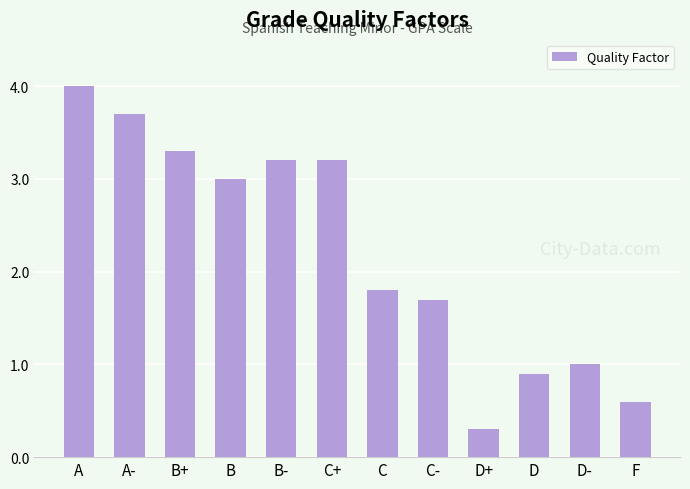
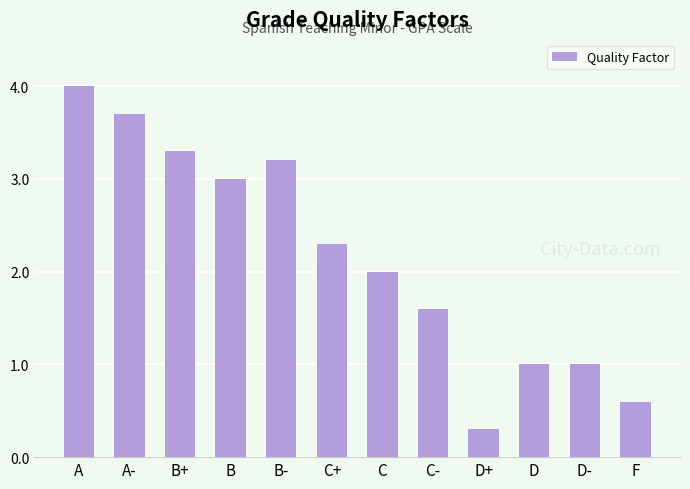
C+: 3.2 -> 2.3
C: 1.8 -> 2.0
C-: 1.7 -> 1.6
D: 0.9 -> 1.0
